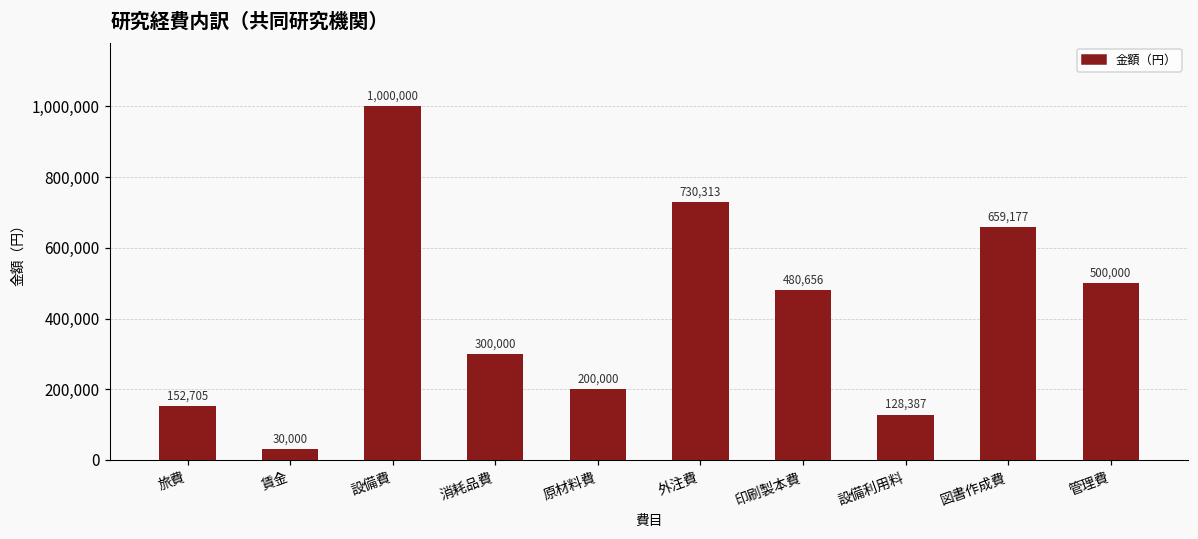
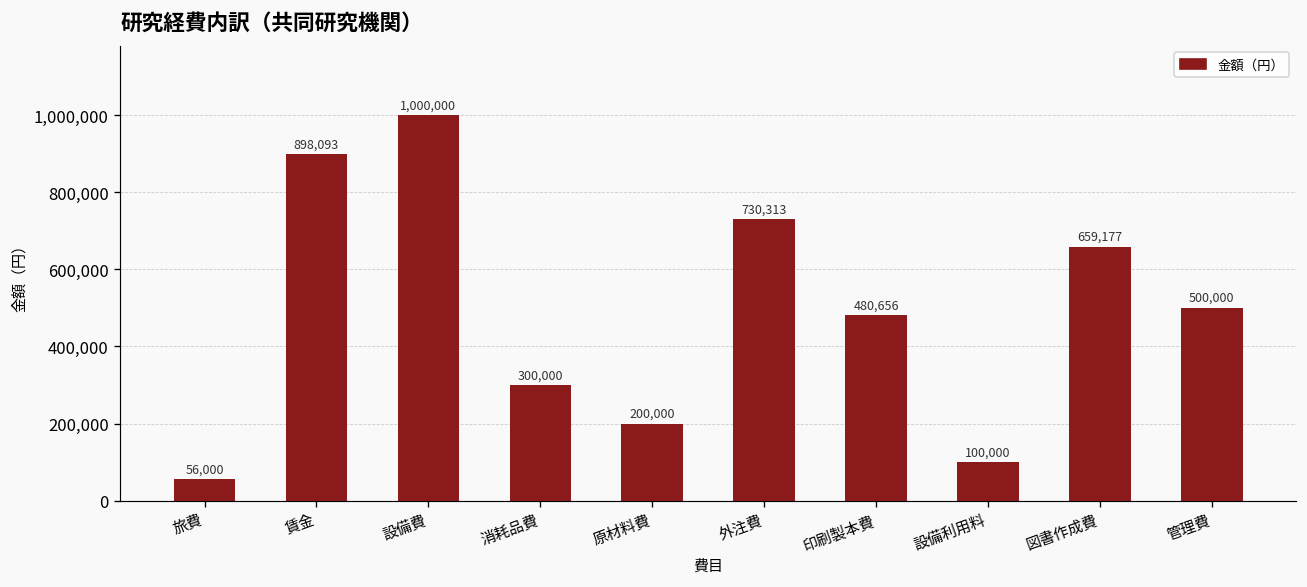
旅費: 152,705 -> 56,000
賃金: 30,000 -> 898,093
設備利用料: 128,387 -> 100,000
